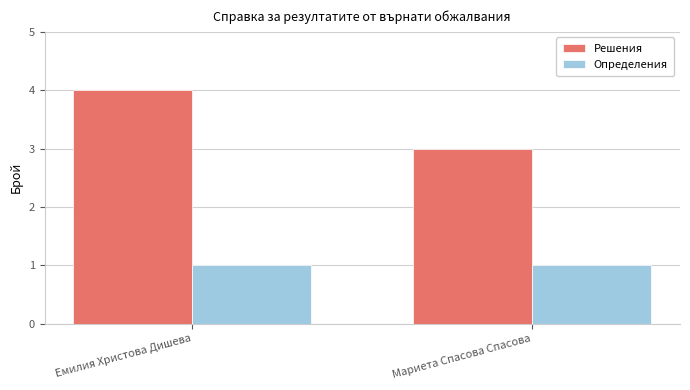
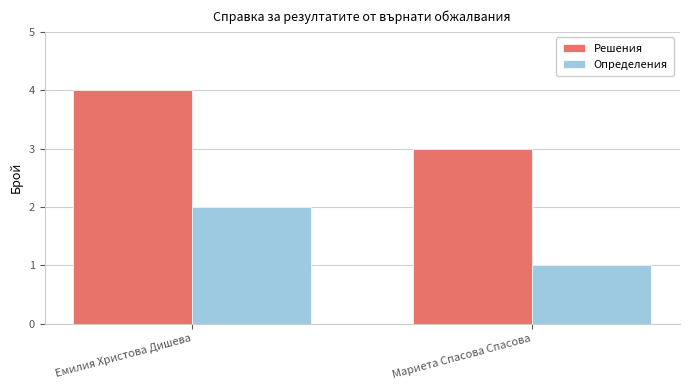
Определения, Емилия Христова Дишева: 1 -> 2
